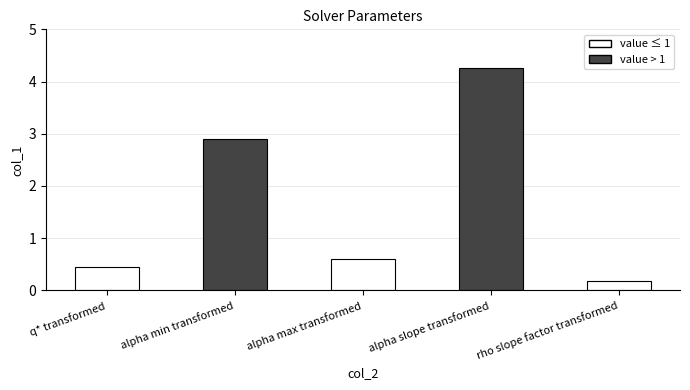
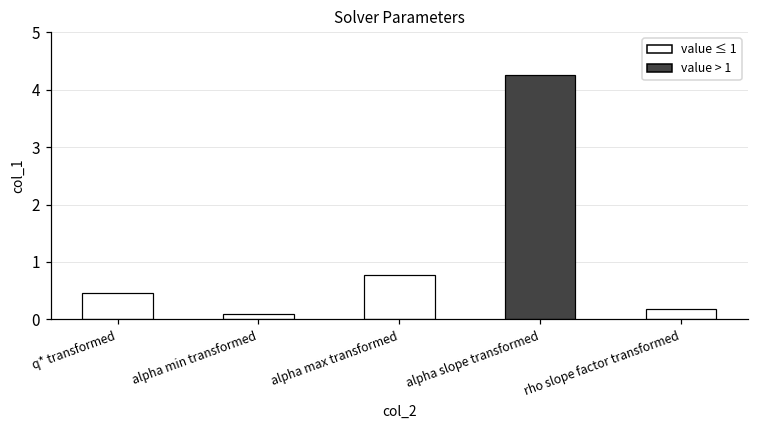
alpha min transformed: 2.9 -> 0.1
alpha max transformed: 0.6 -> 0.8
